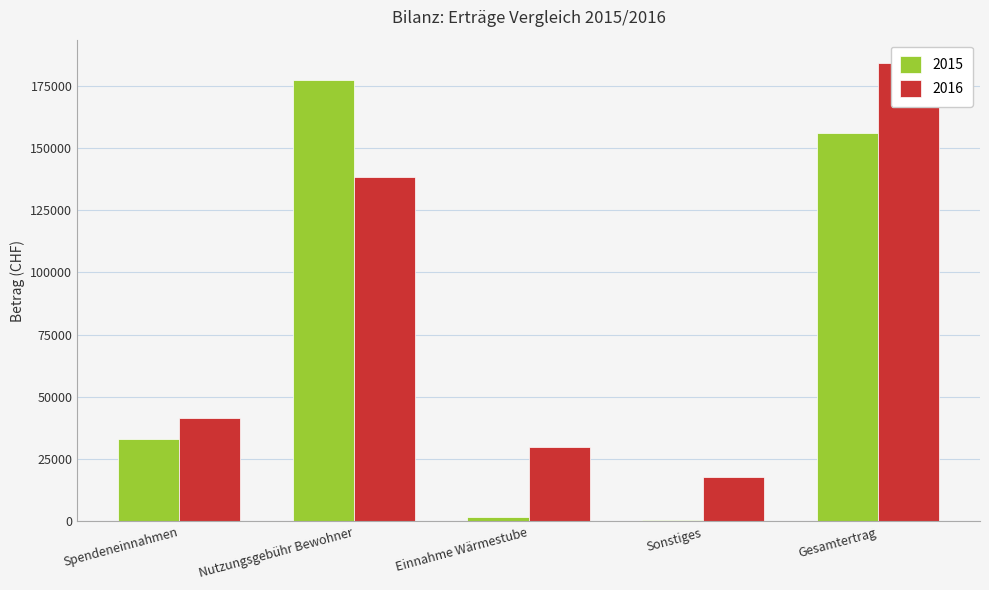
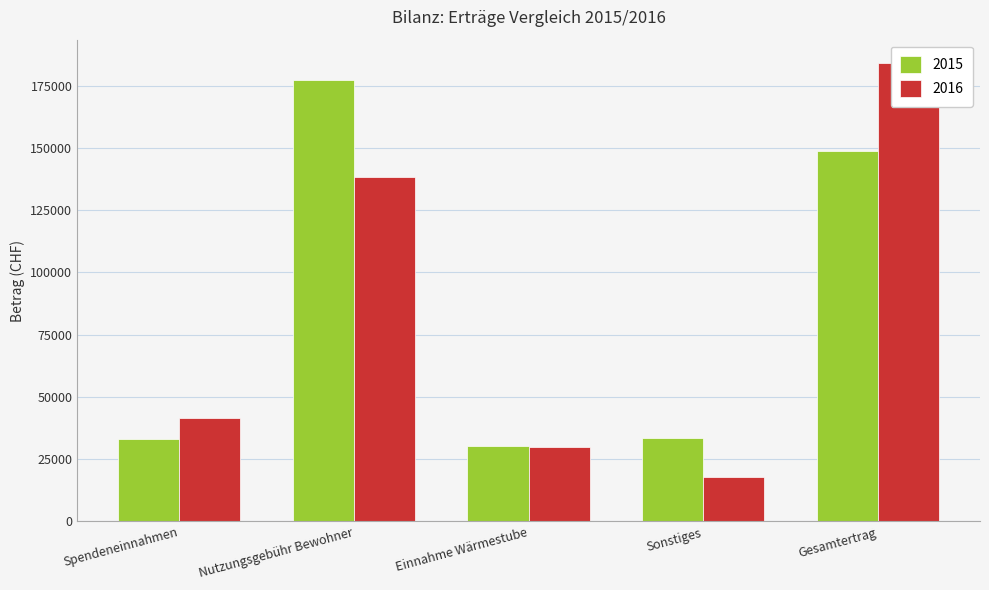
2015, Einnahme Wärmestube: 2000 -> 30000
2015, Sonstiges: 0 -> 34000
2015, Gesamtertrag: 156000 -> 149000
